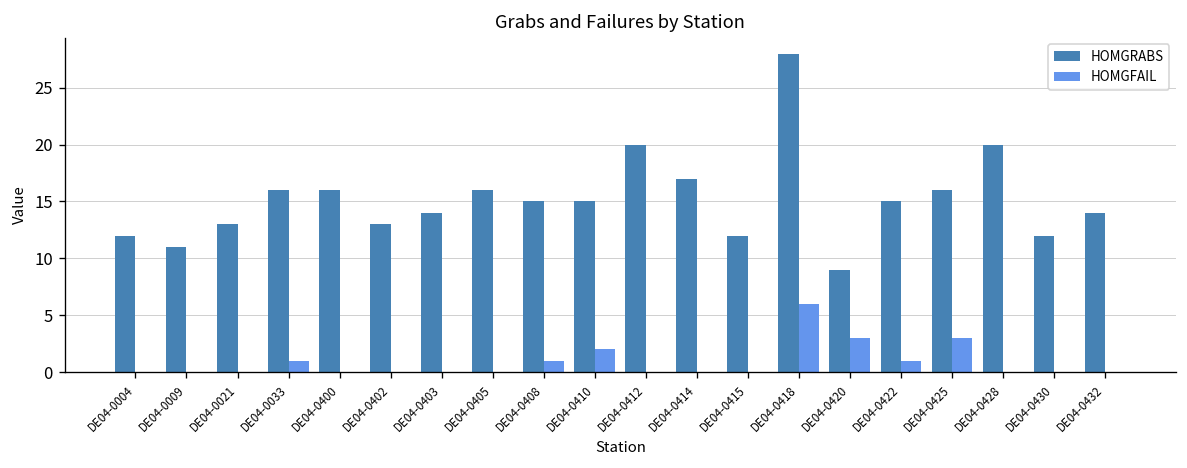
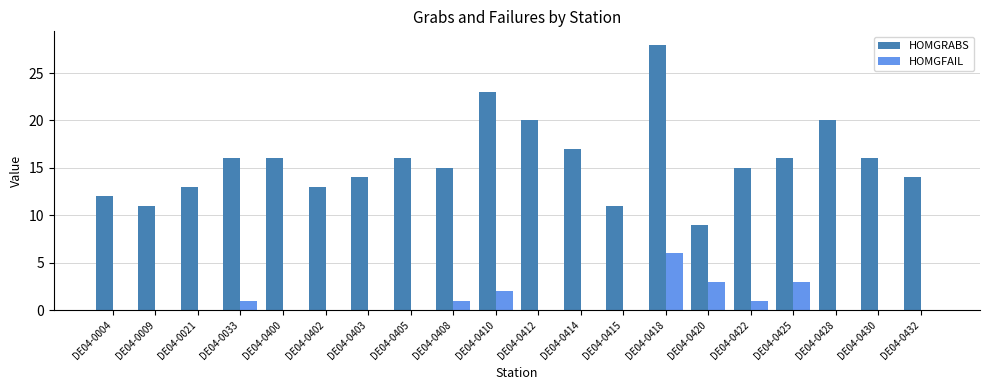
HOMGRABS, DE04-0410: 15 -> 23
HOMGRABS, DE04-0415: 12 -> 11
HOMGRABS, DE04-0430: 12 -> 16
